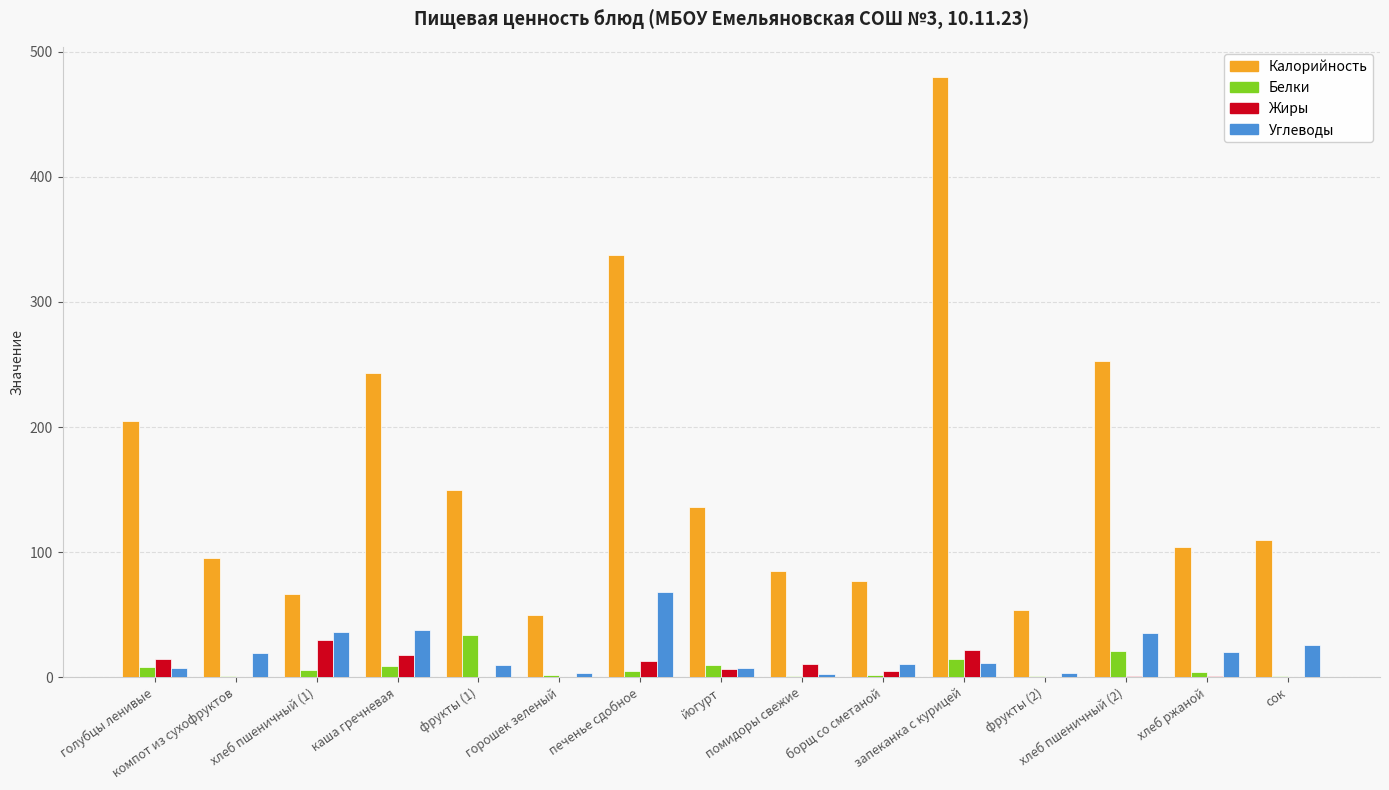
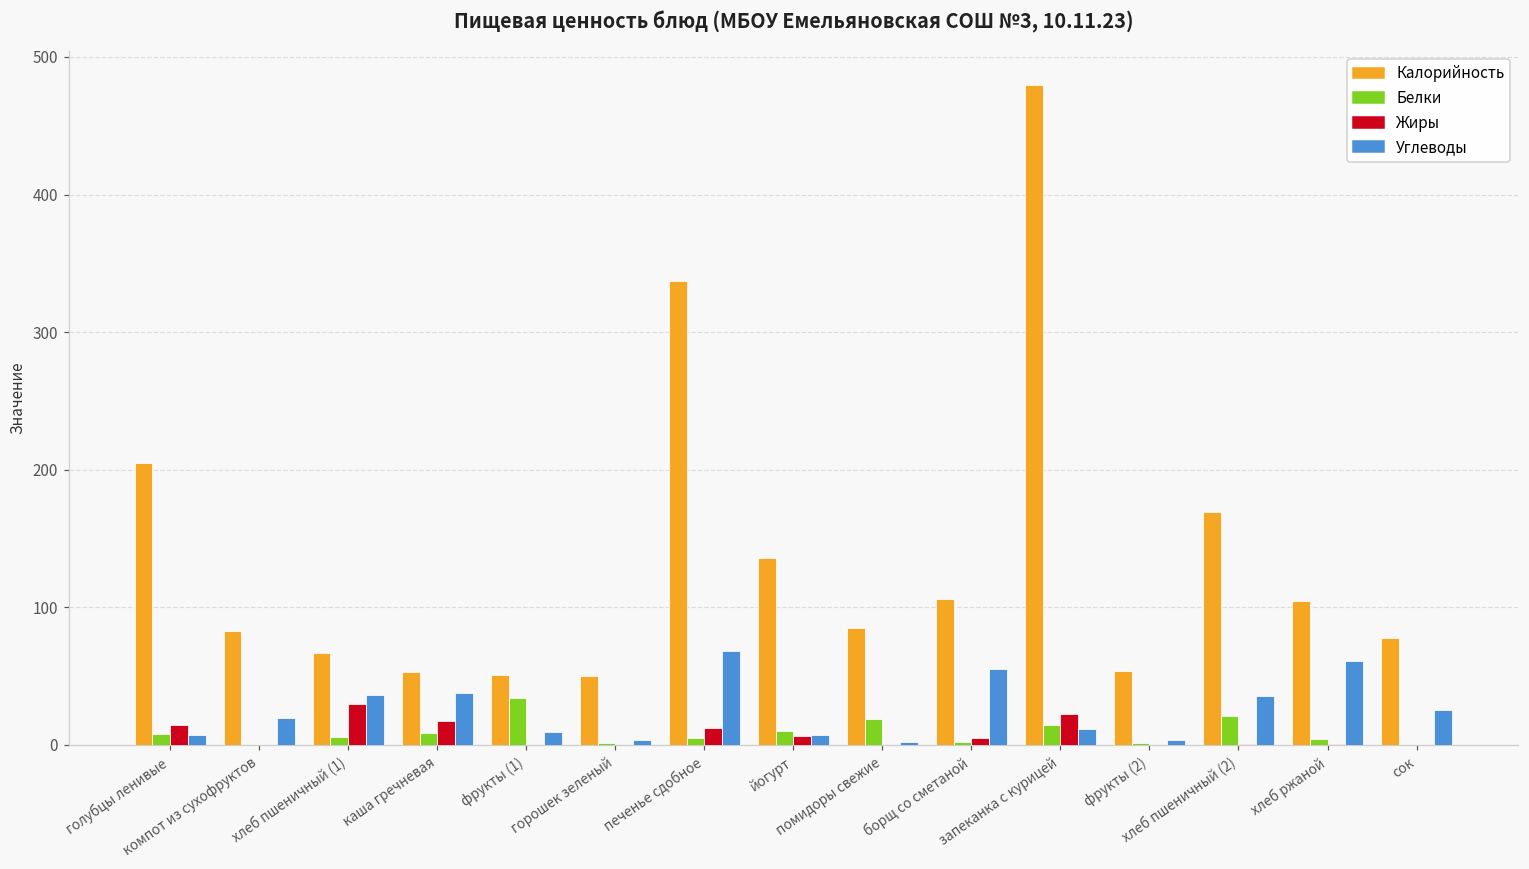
Калорийность, компот из сухофруктов: 95 -> 83
Калорийность, каша гречневая: 243 -> 53
Калорийность, фрукты (1): 150 -> 51
Белки, помидоры свежие: 1 -> 18
Жиры, помидоры свежие: 10 -> 0
Калорийность, борщ со сметаной: 77 -> 106
Углеводы, борщ со сметаной: 10 -> 55
Калорийность, хлеб пшеничный (2): 253 -> 169
Углеводы, хлеб ржаной: 20 -> 61
Калорийность, сок: 110 -> 78
